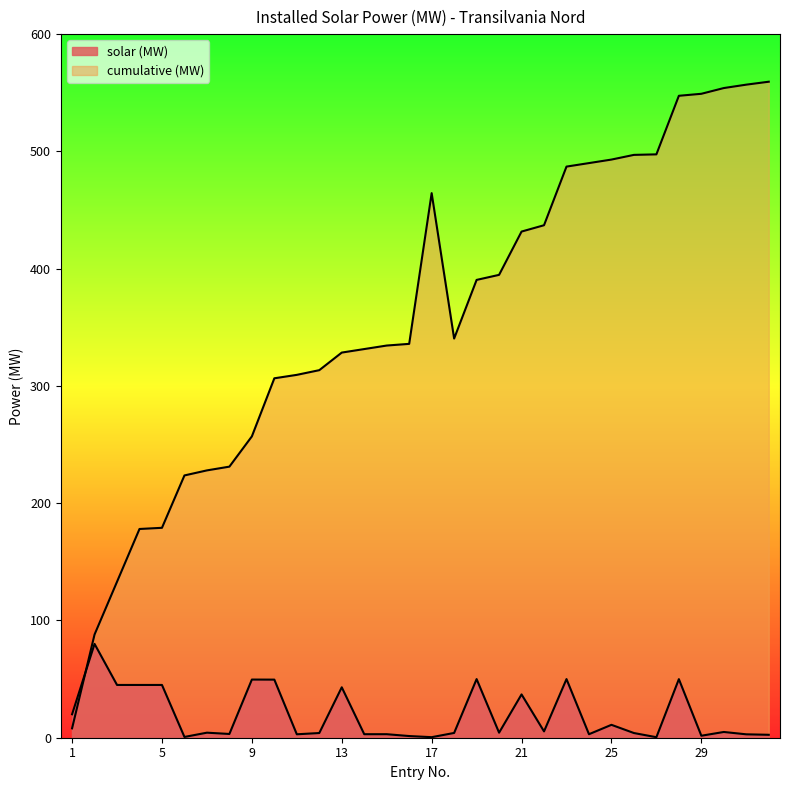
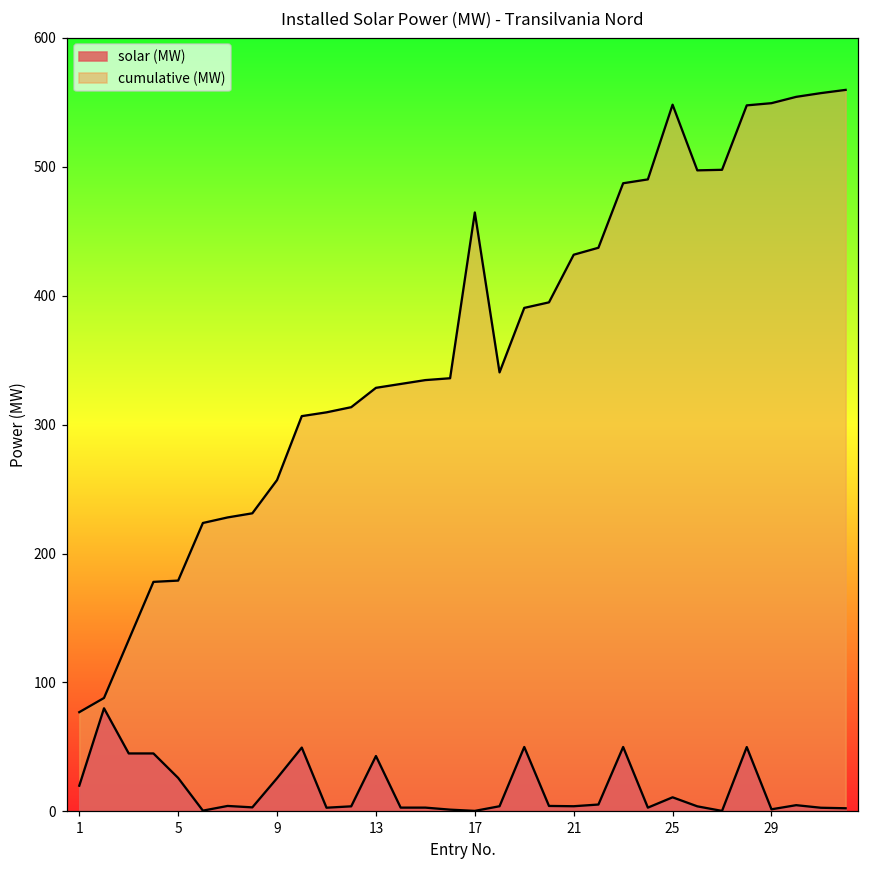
cumulative (MW), 1: 8 -> 77
solar (MW), 5: 45 -> 26
solar (MW), 9: 50 -> 26
solar (MW), 21: 37 -> 4
cumulative (MW), 25: 493 -> 548
